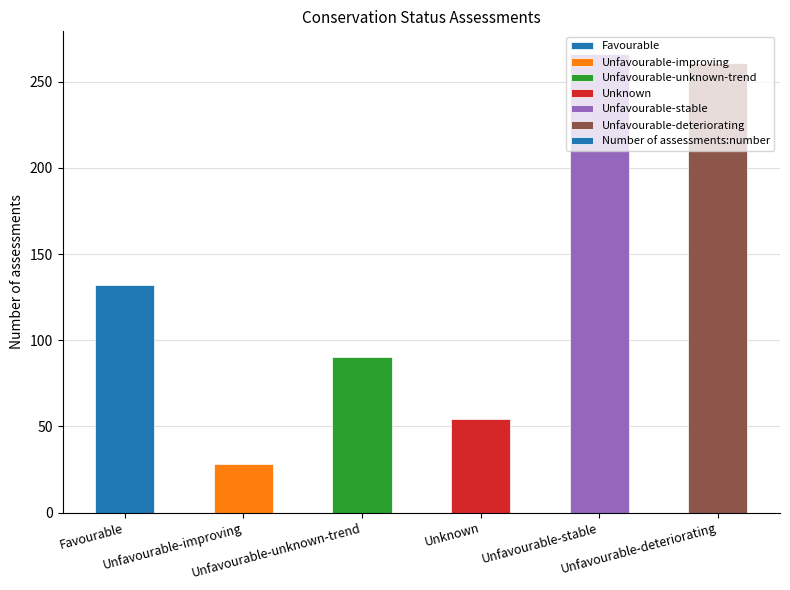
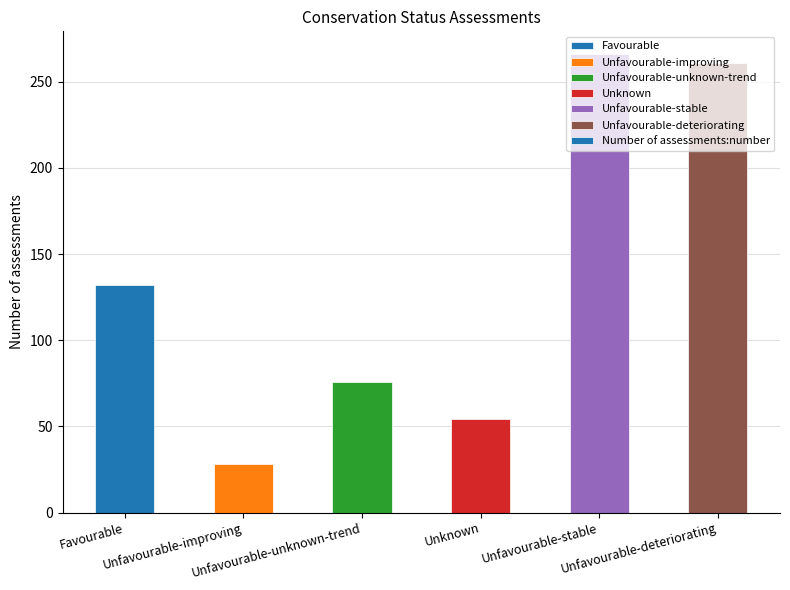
Unfavourable-unknown-trend: 90 -> 76
